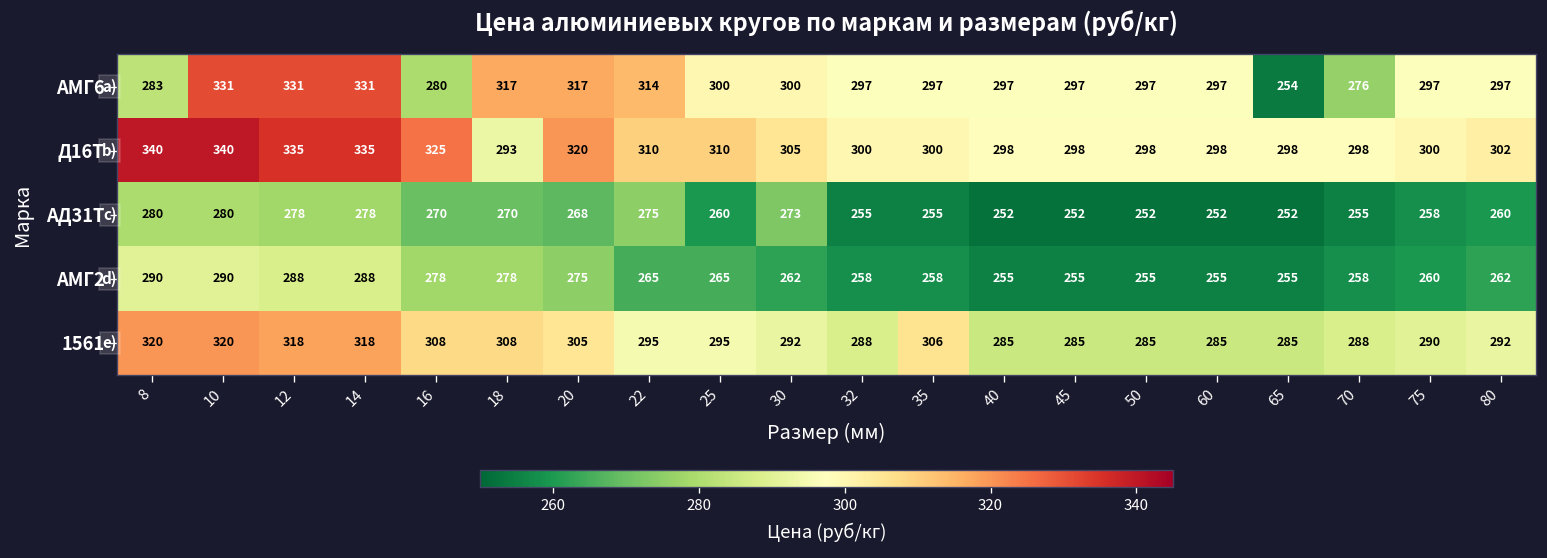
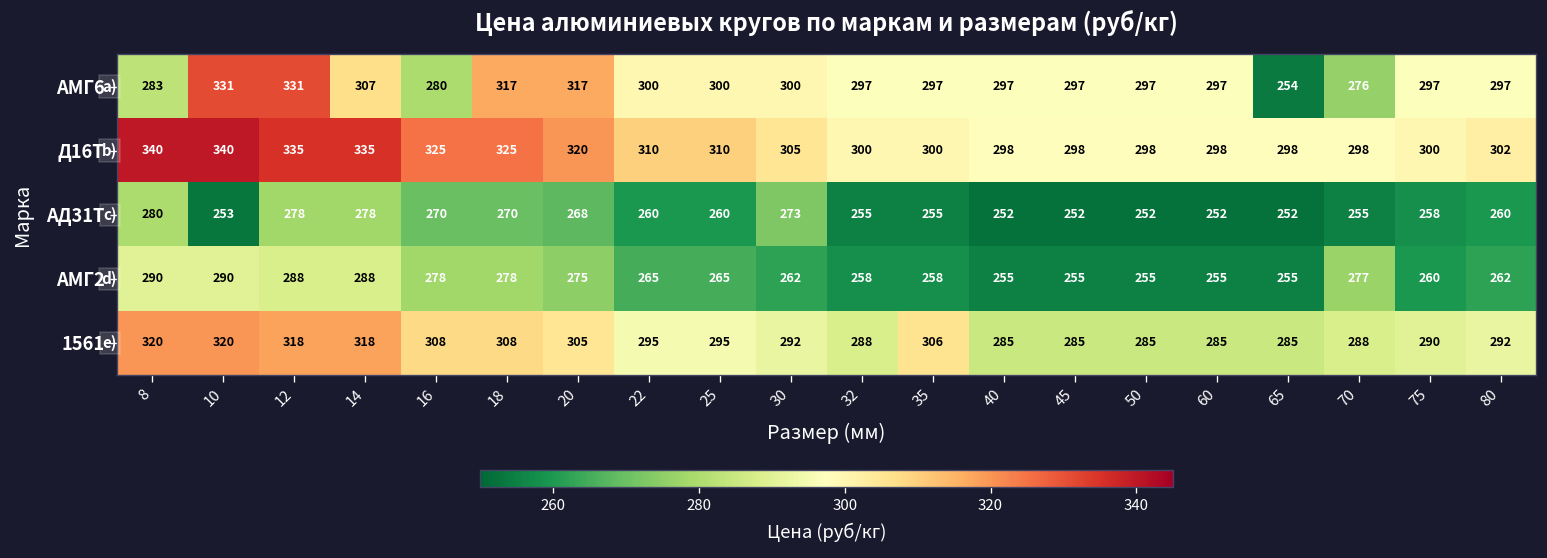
АМГ6, 14: 331 -> 307
АМГ6, 22: 314 -> 300
Д16Т, 18: 293 -> 325
АД31Т, 10: 280 -> 253
АД31Т, 22: 275 -> 260
АМГ2, 70: 258 -> 277
